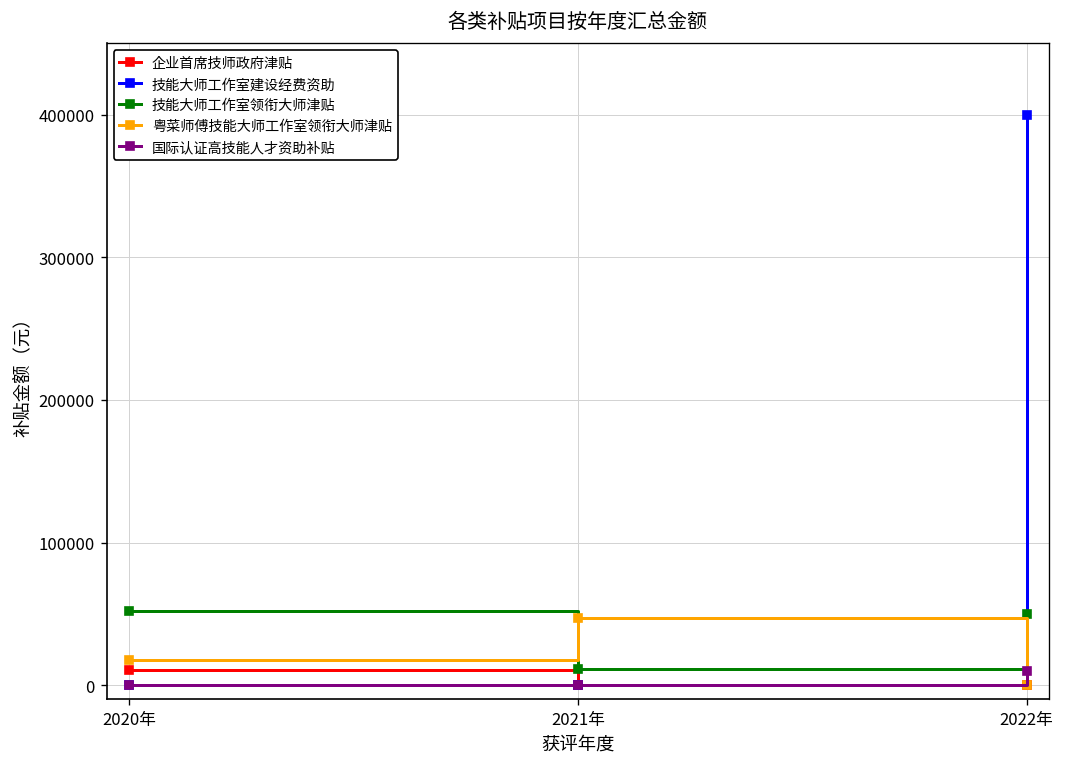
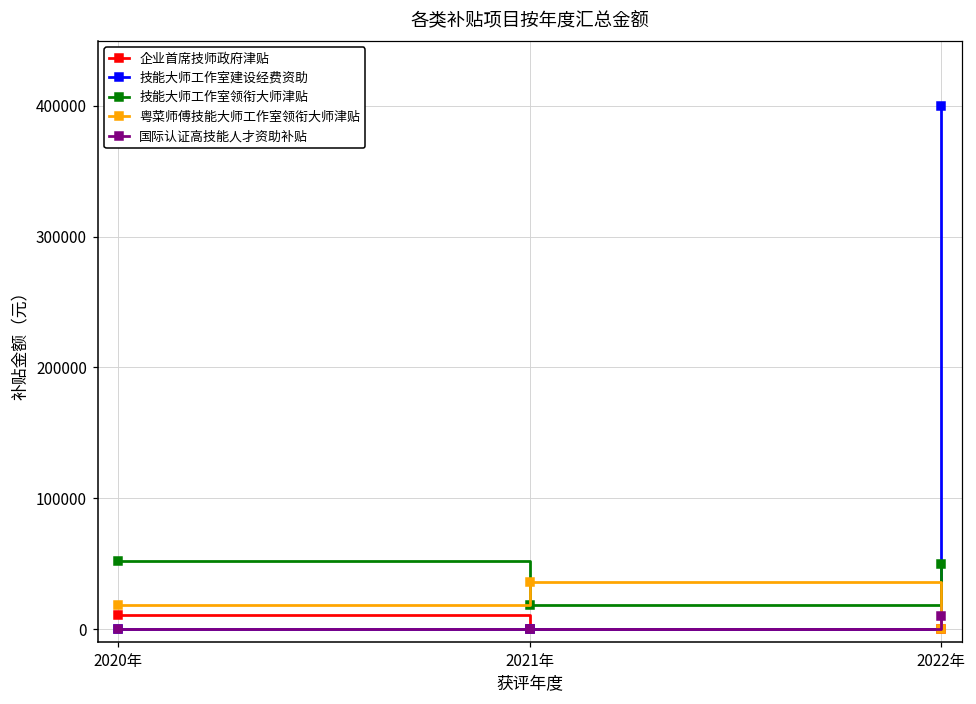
技能大师工作室领衔大师津贴, 2021年: 11000 -> 18000
粤菜师傅技能大师工作室领衔大师津贴, 2021年: 47000 -> 36000
